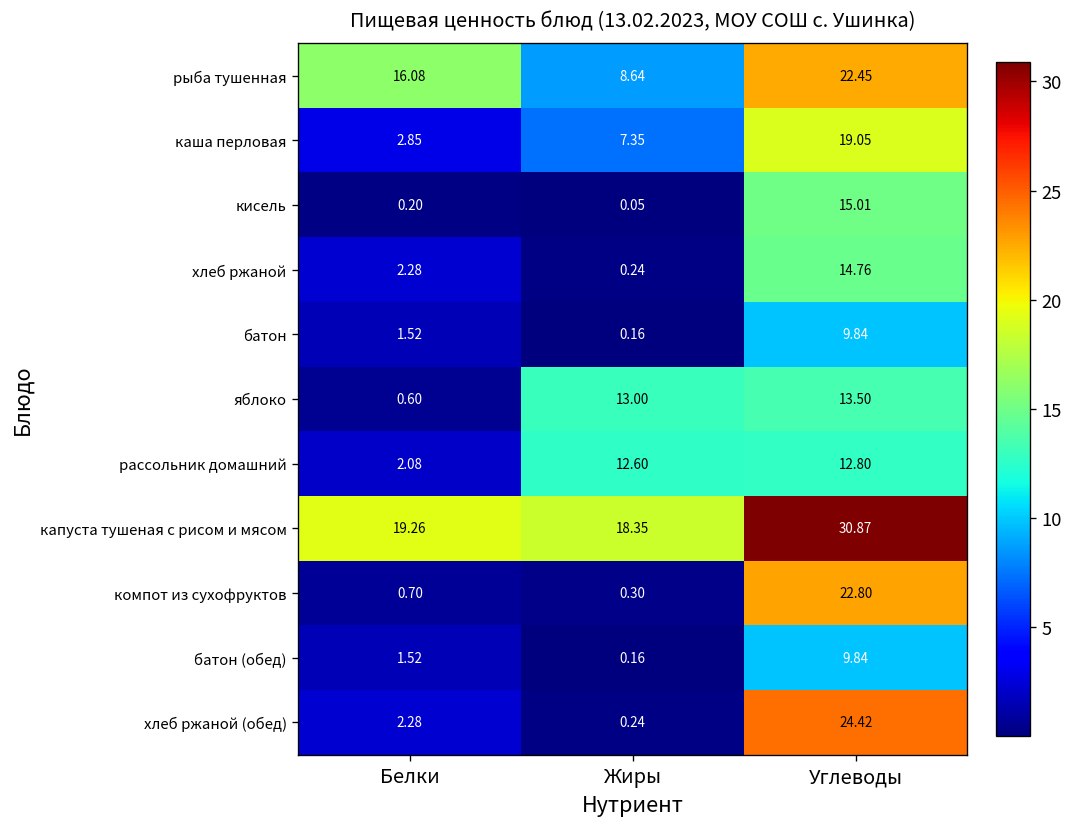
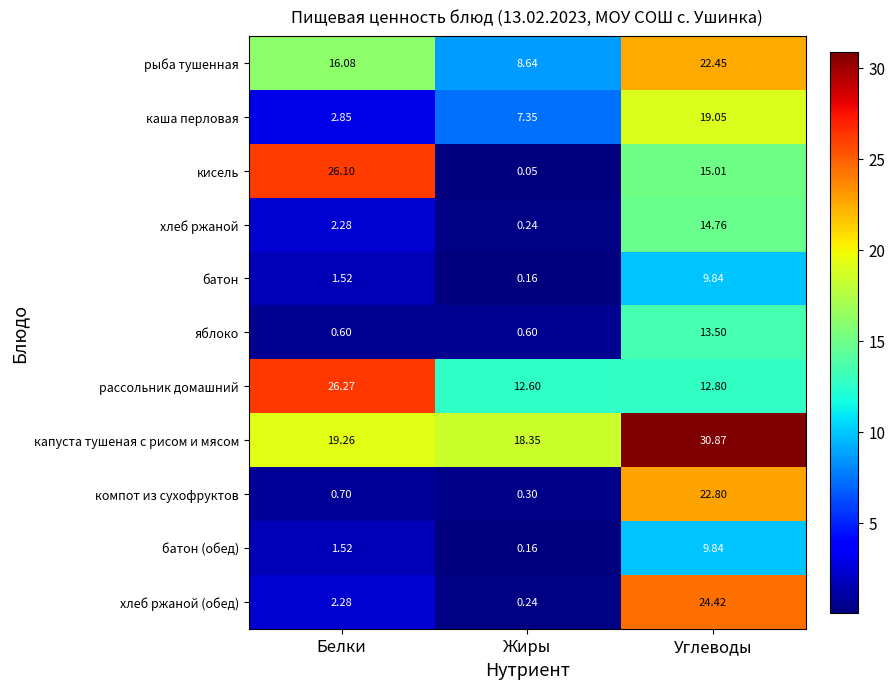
кисель, Белки: 0.20 -> 26.10
яблоко, Жиры: 13.00 -> 0.60
рассольник домашний, Белки: 2.08 -> 26.27
